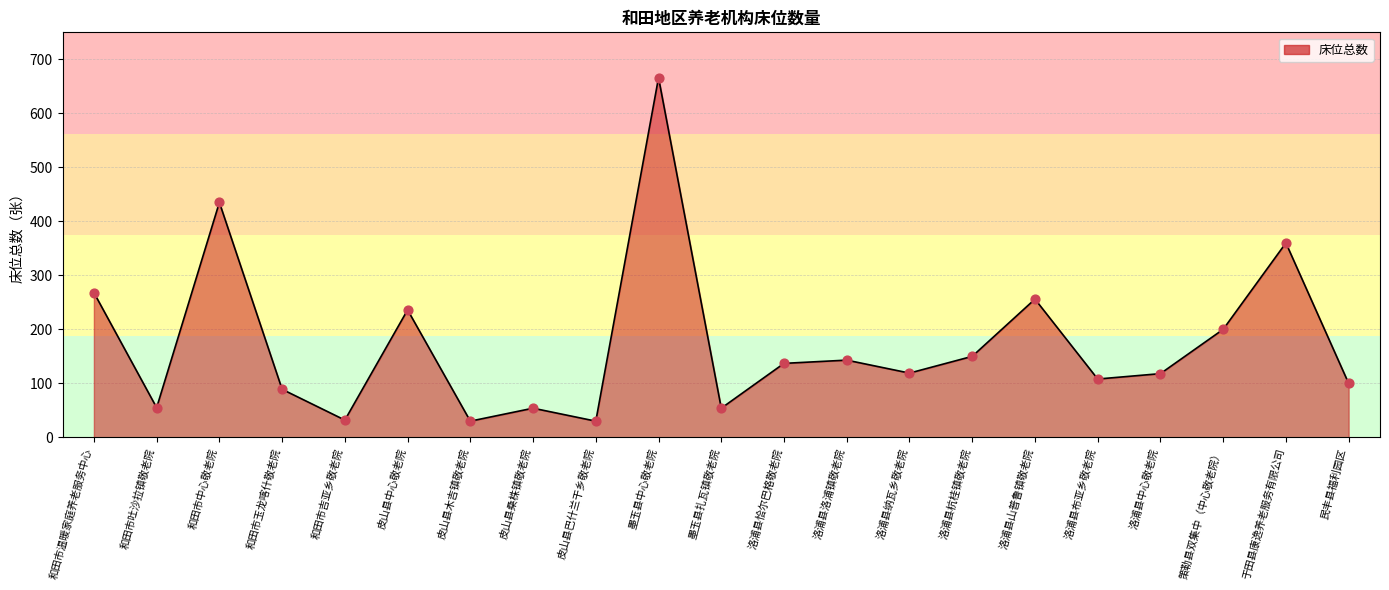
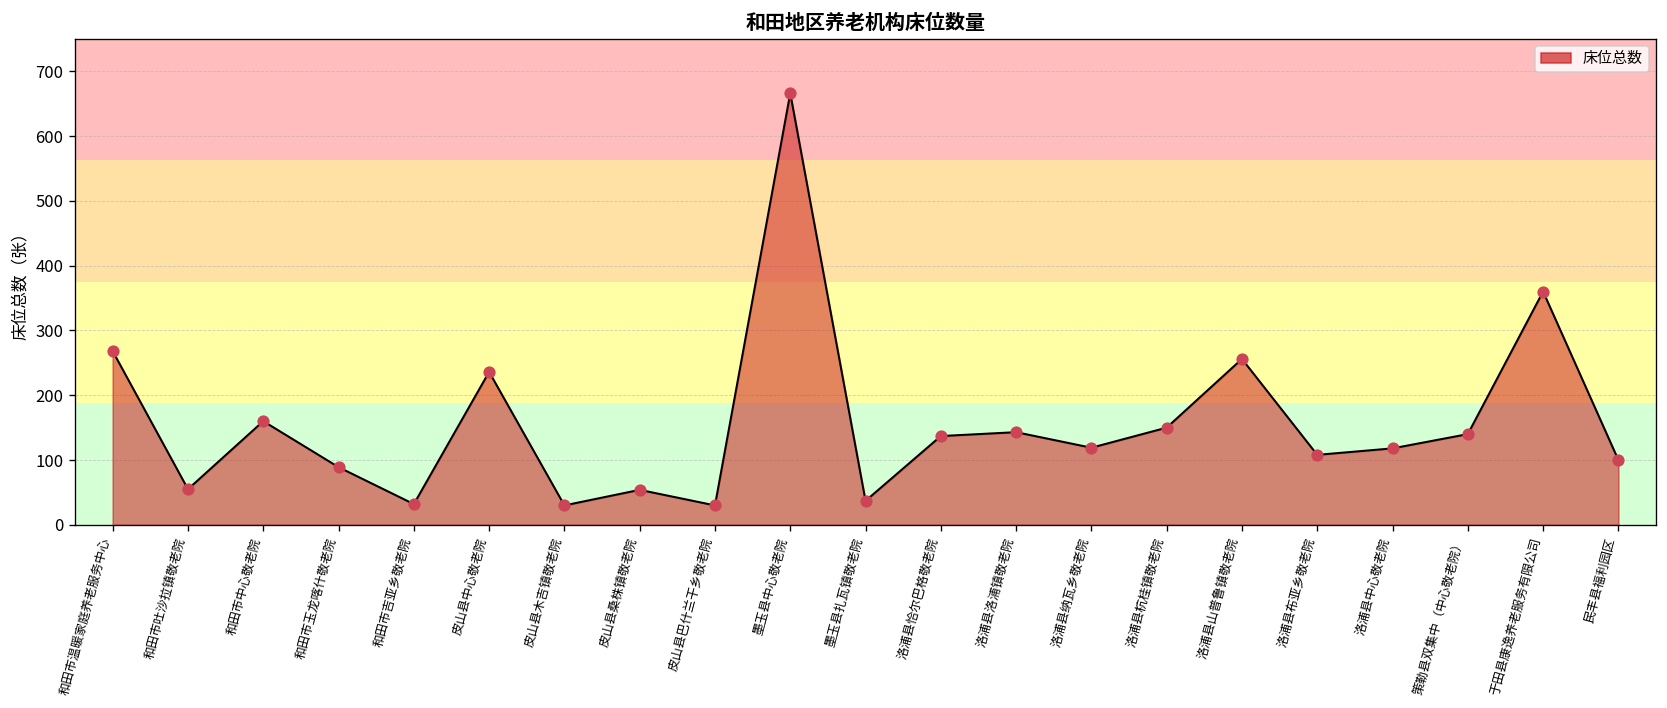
和田市中心敬老院: 440 -> 160
墨玉县扎瓦镇敬老院: 50 -> 40
策勒县双集中（中心敬老院）: 200 -> 140
